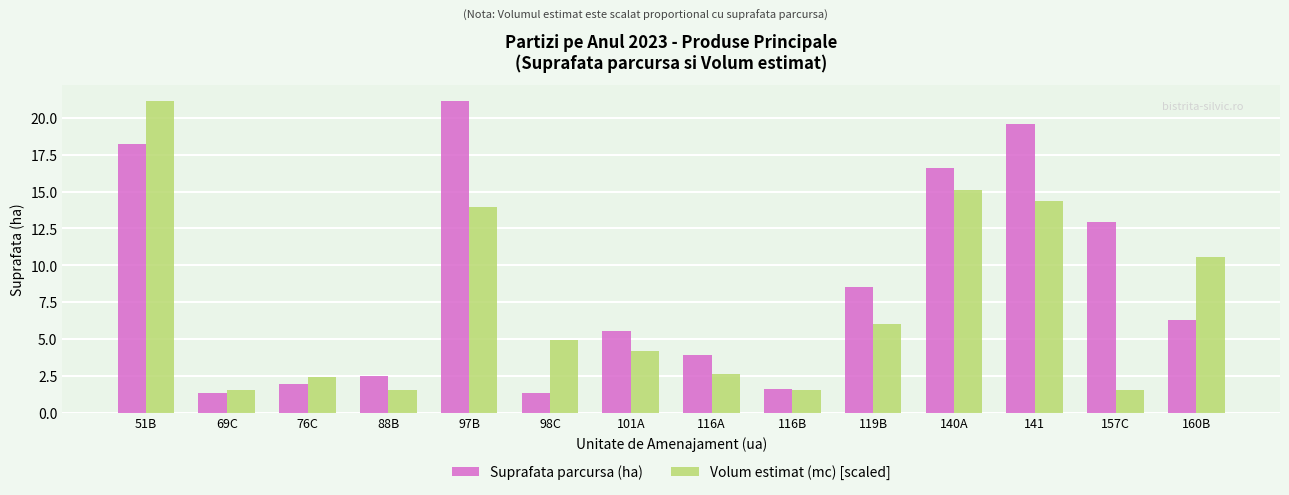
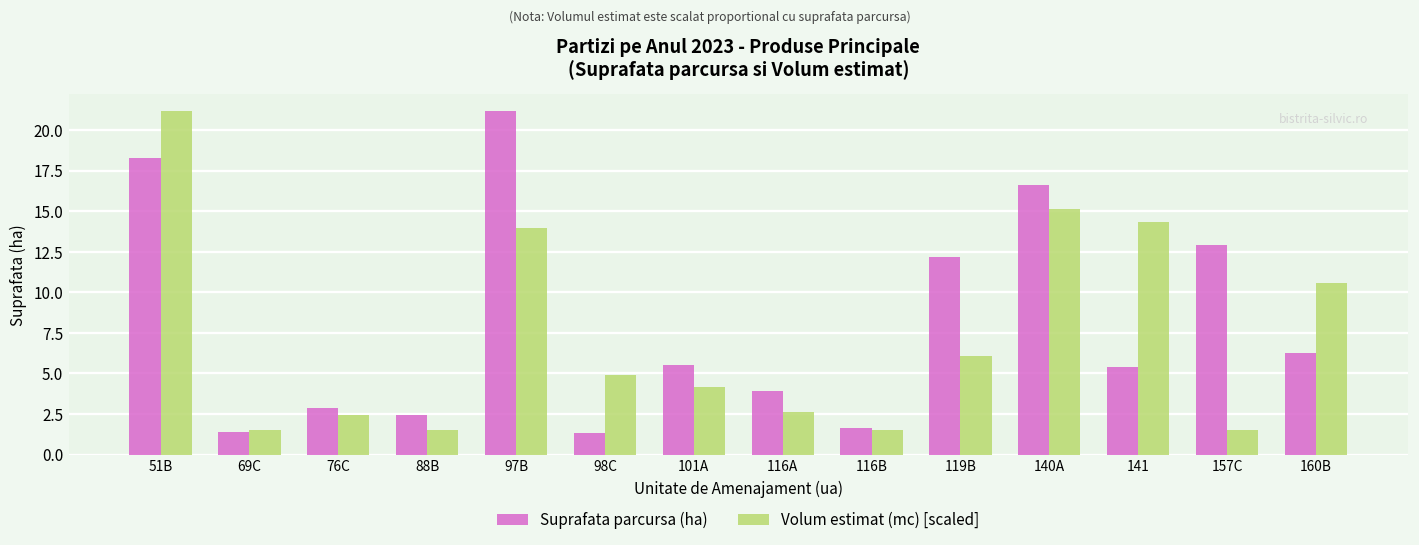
Suprafata parcursa (ha), 76C: 1.9 -> 2.9
Suprafata parcursa (ha), 119B: 8.5 -> 12.2
Suprafata parcursa (ha), 141: 19.6 -> 5.4
